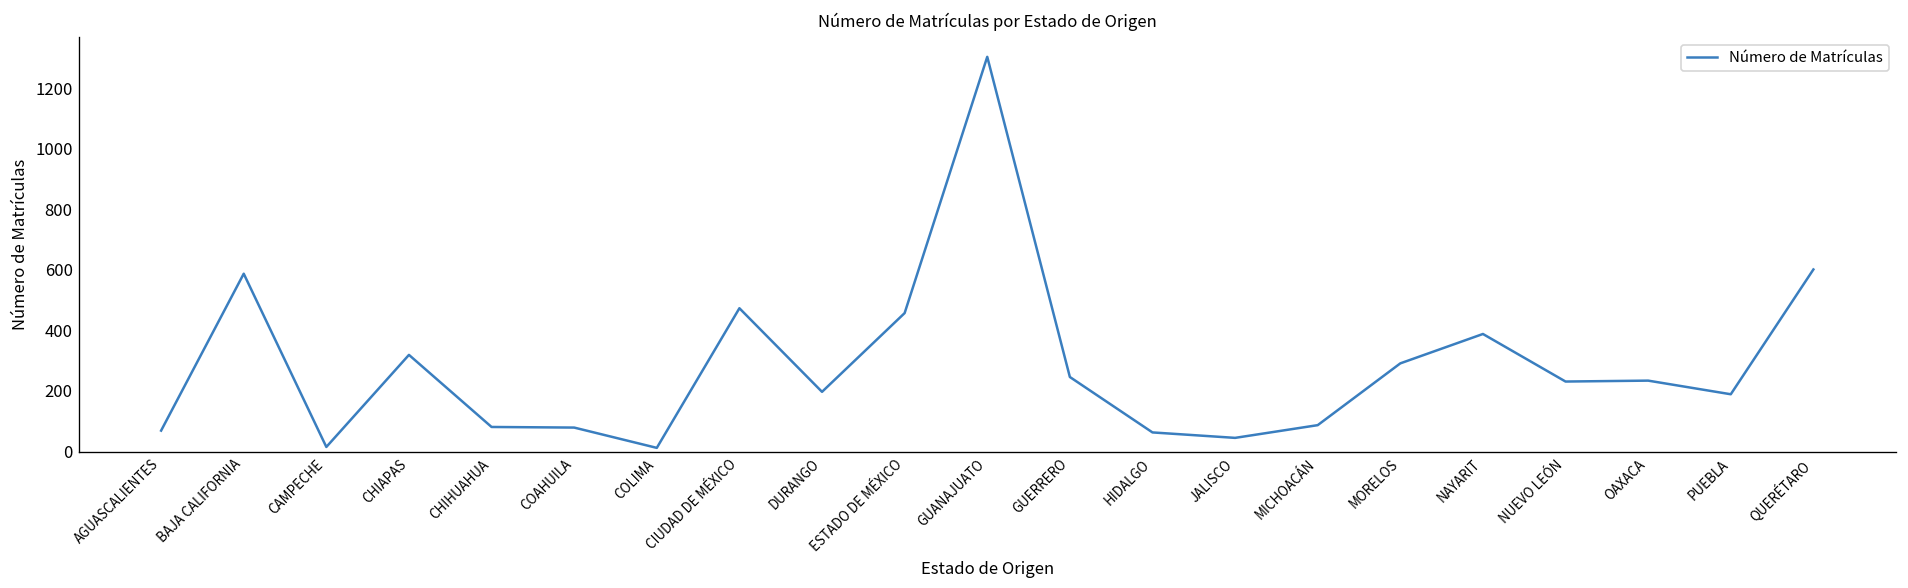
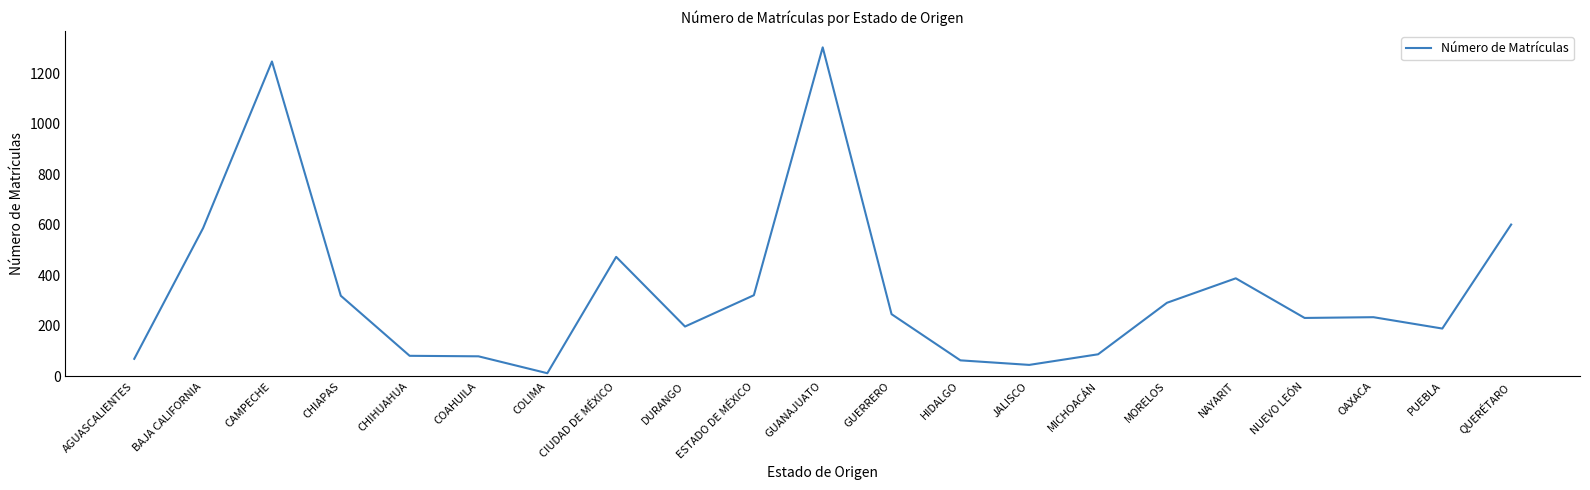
CAMPECHE: 20 -> 1250
ESTADO DE MÉXICO: 460 -> 320
